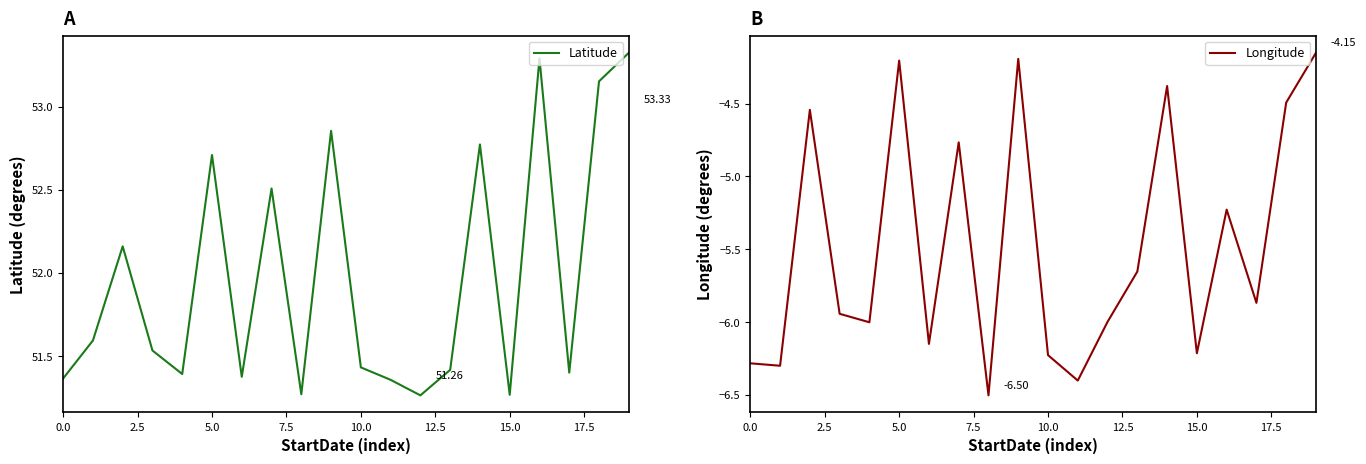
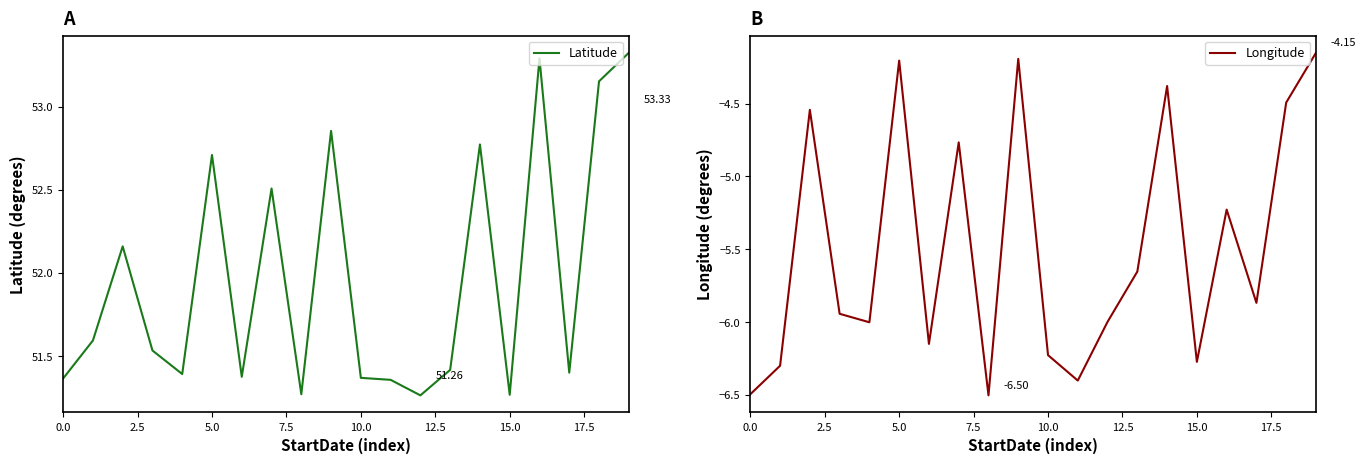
A, 10.0: 51.43 -> 51.37
B, 0.0: -6.28 -> -6.49
B, 15.0: -6.21 -> -6.27
